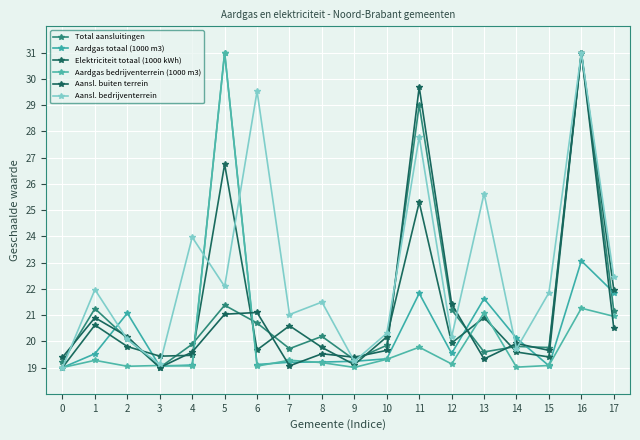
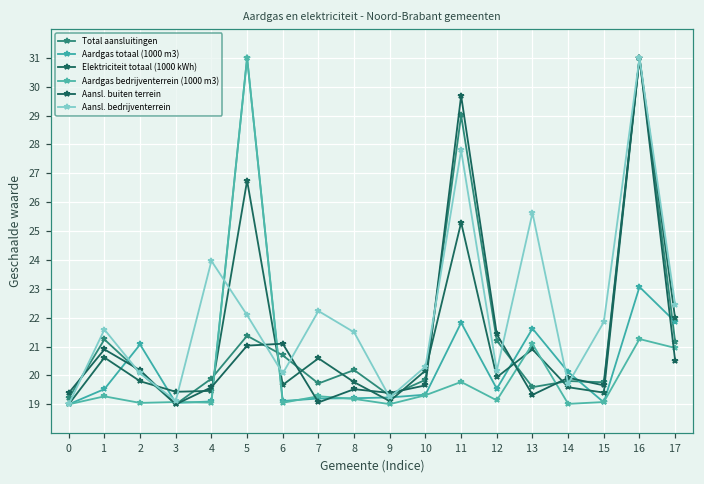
Aansl. bedrijventerrein, 1: 22.0 -> 21.6
Aansl. bedrijventerrein, 6: 29.5 -> 20.1
Aansl. bedrijventerrein, 7: 21.0 -> 22.2
